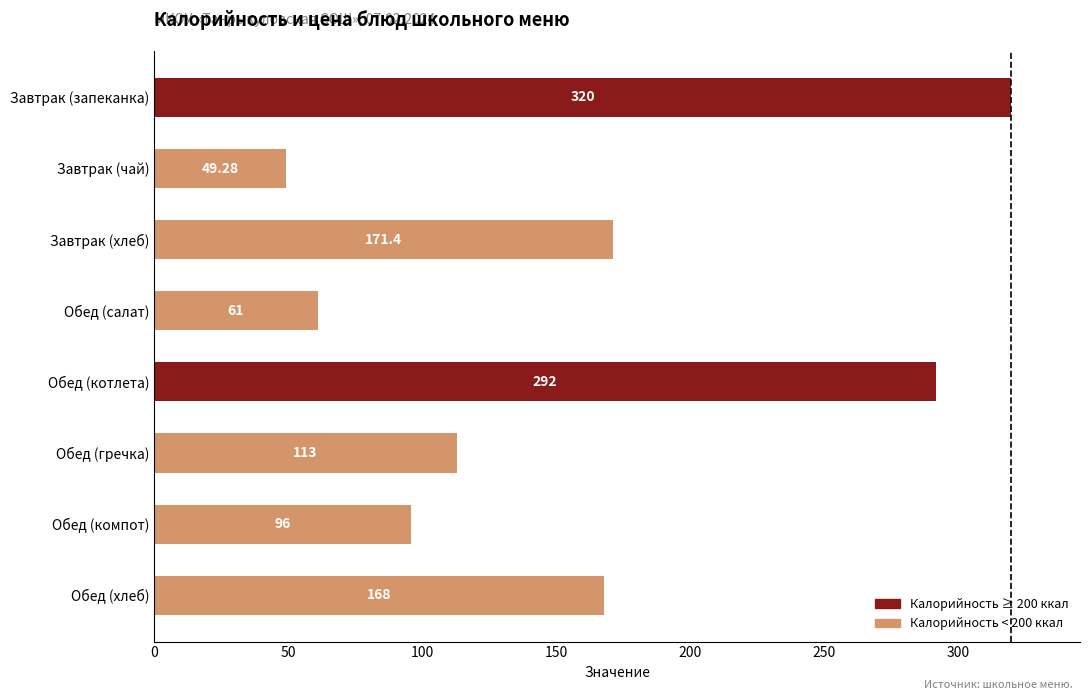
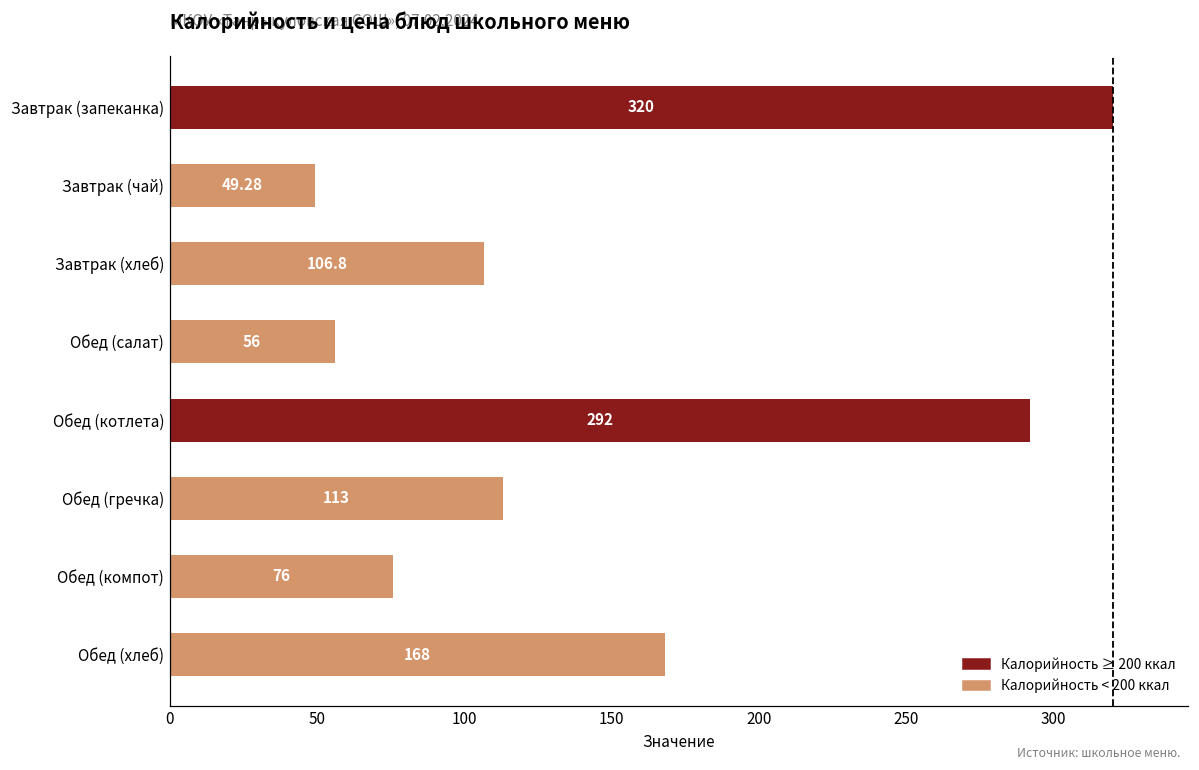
Завтрак (хлеб): 171.4 -> 106.8
Обед (салат): 61 -> 56
Обед (компот): 96 -> 76
